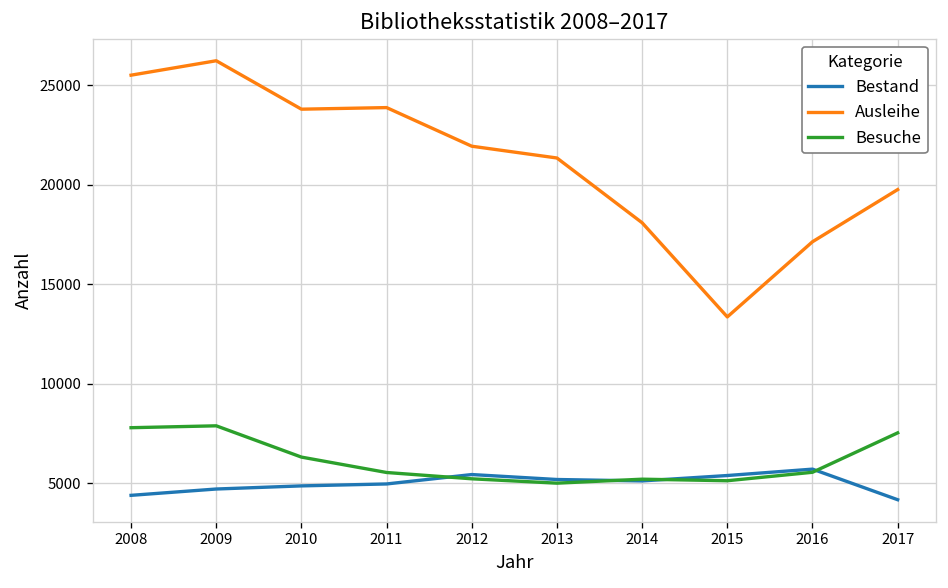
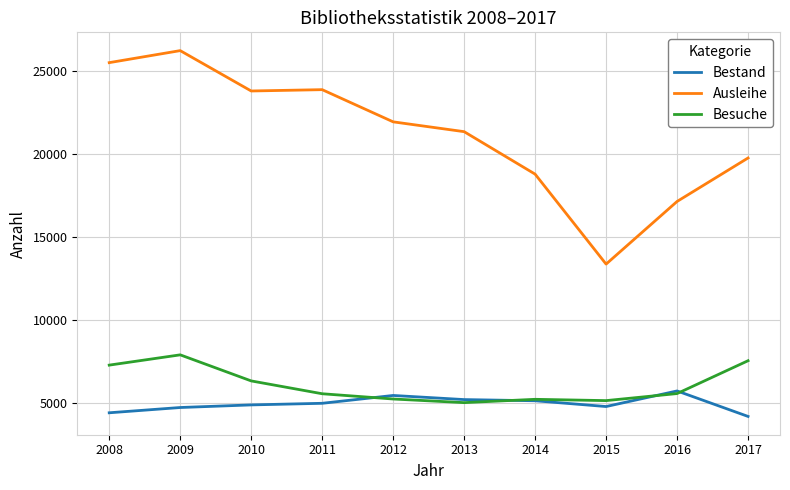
Besuche, 2008: 7800 -> 7300
Ausleihe, 2014: 18100 -> 18800
Bestand, 2015: 5400 -> 4800
